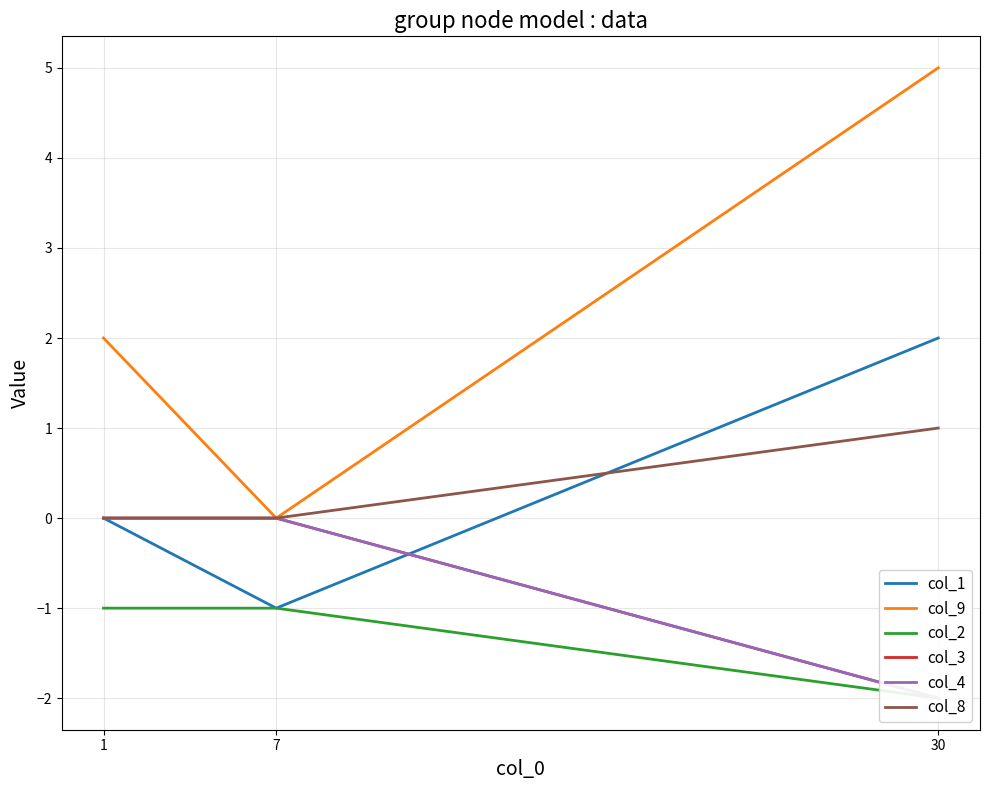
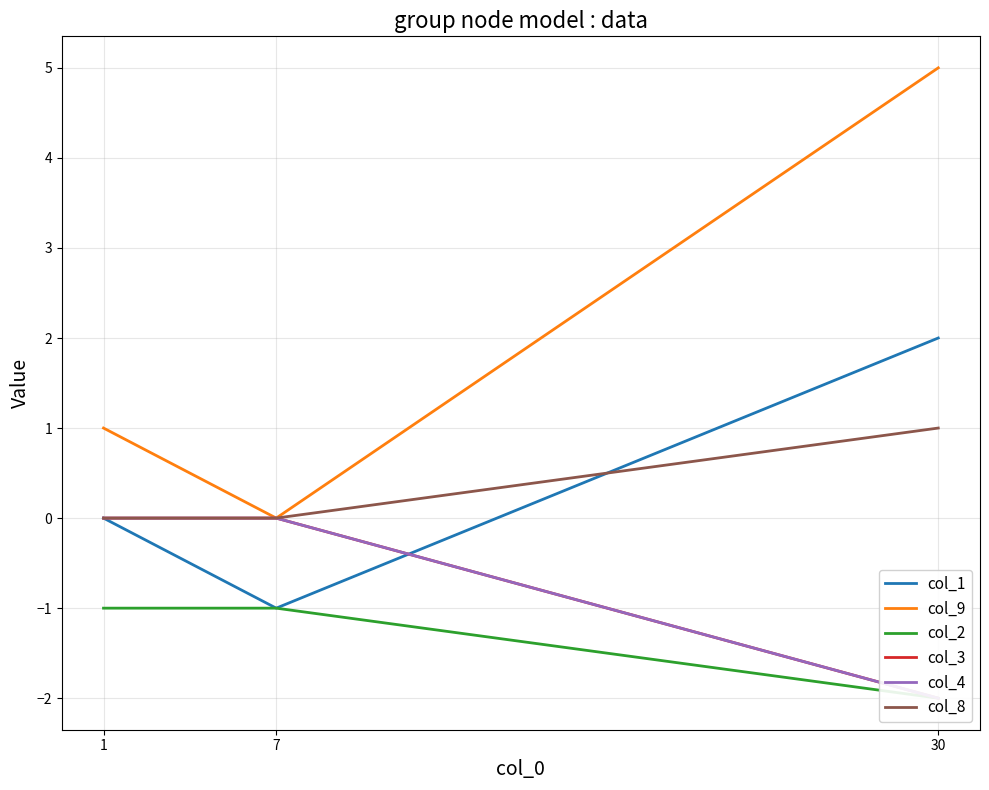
col_9, 1: 2 -> 1
